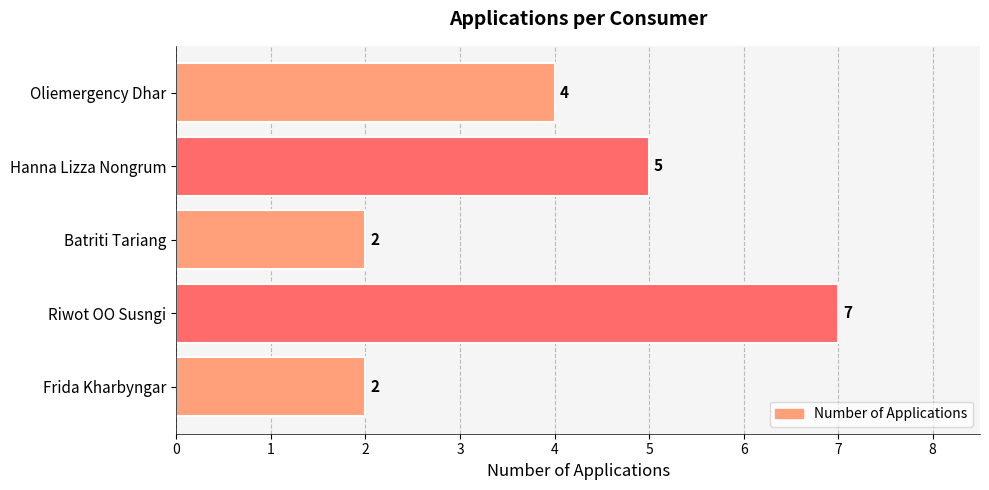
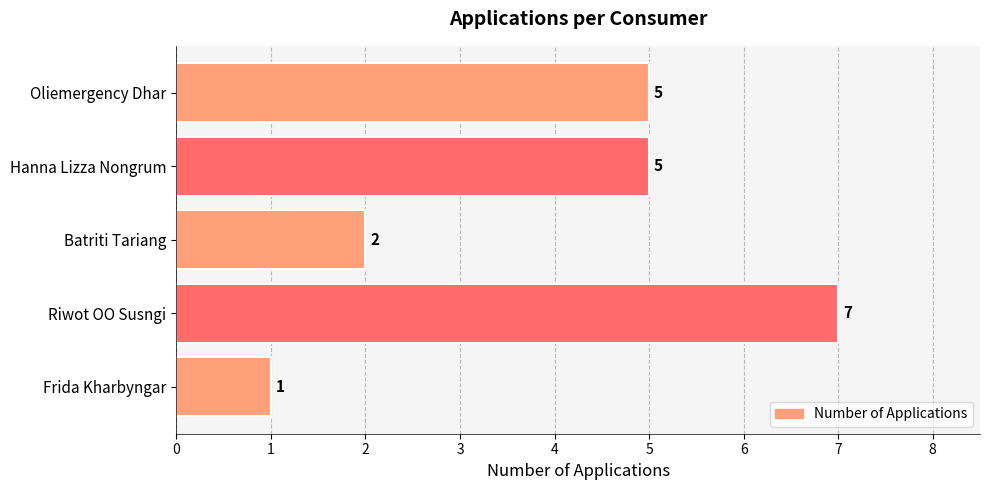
Oliemergency Dhar: 4 -> 5
Frida Kharbyngar: 2 -> 1
